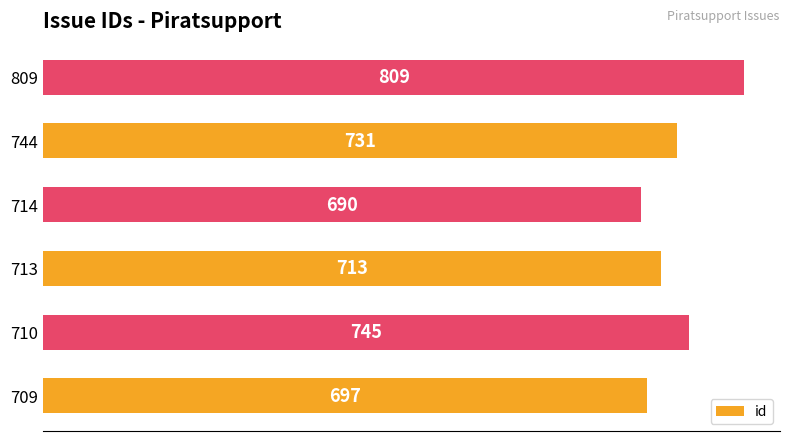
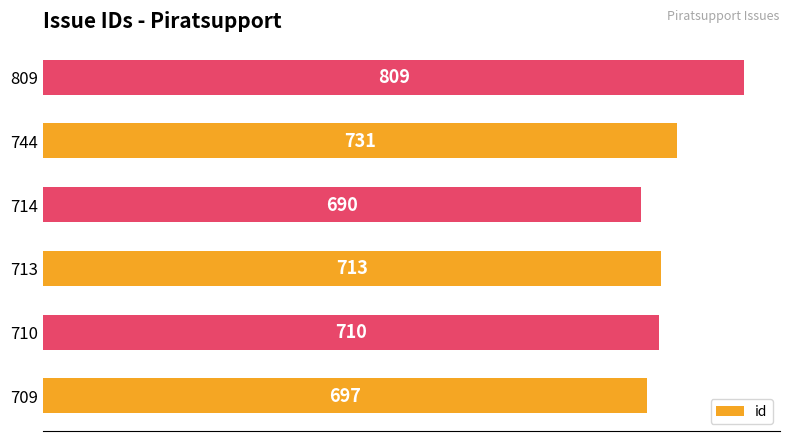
710: 745 -> 710
